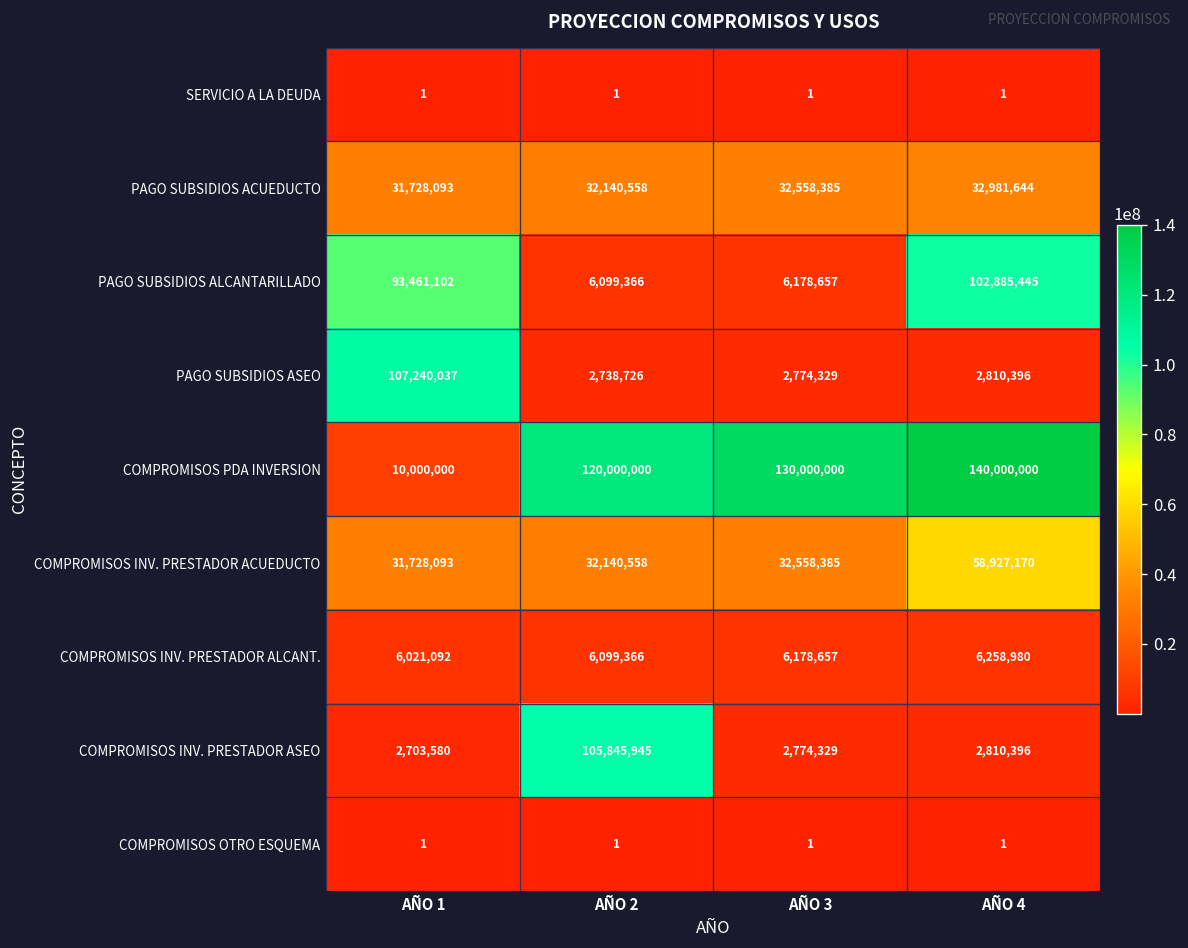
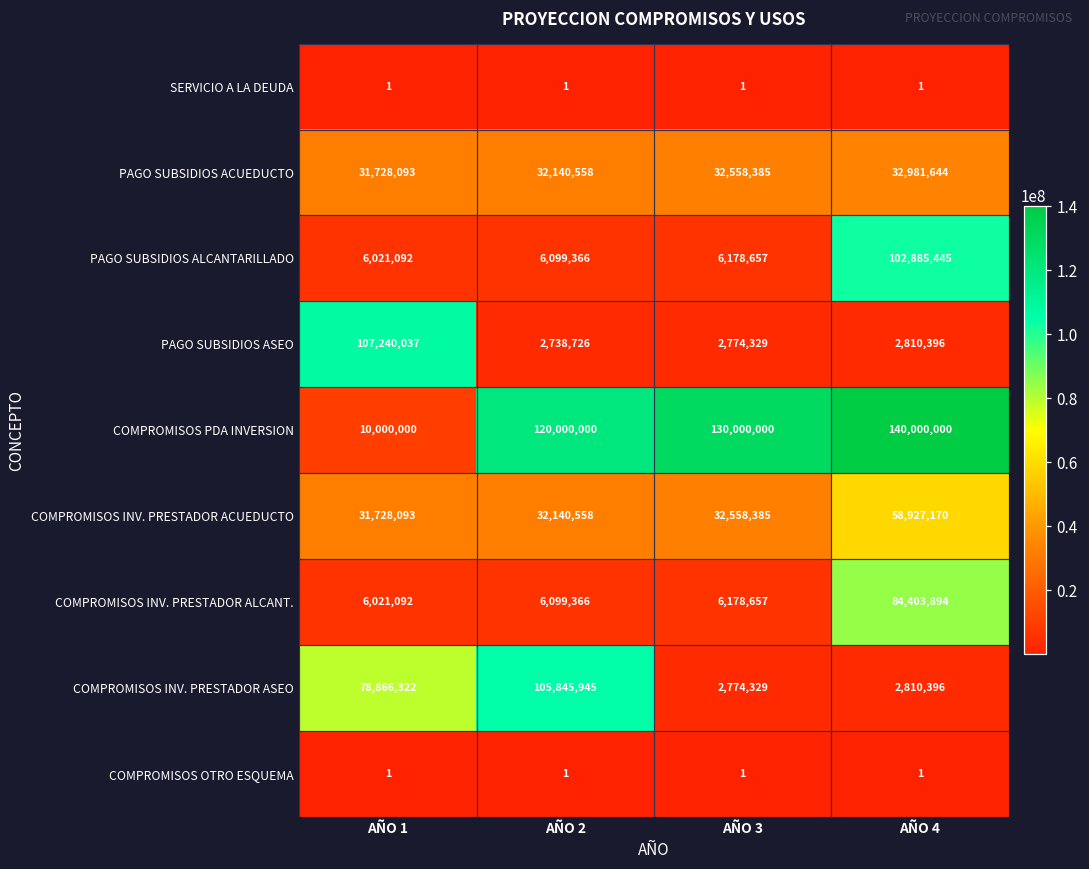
PAGO SUBSIDIOS ALCANTARILLADO, AÑO 1: 93,461,102 -> 6,021,092
COMPROMISOS INV. PRESTADOR ALCANT., AÑO 4: 6,258,980 -> 84,403,894
COMPROMISOS INV. PRESTADOR ASEO, AÑO 1: 2,703,580 -> 78,866,322
